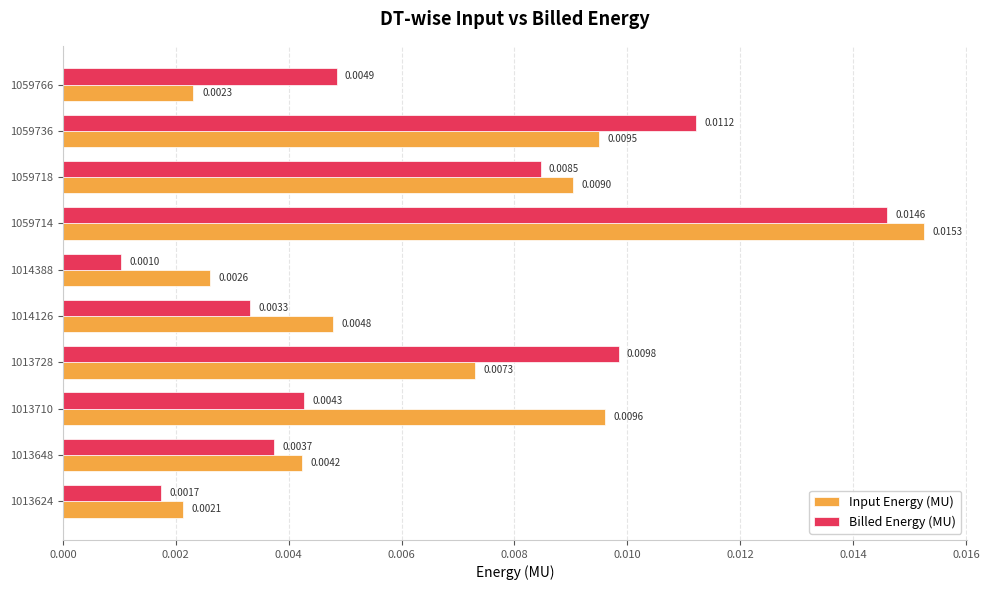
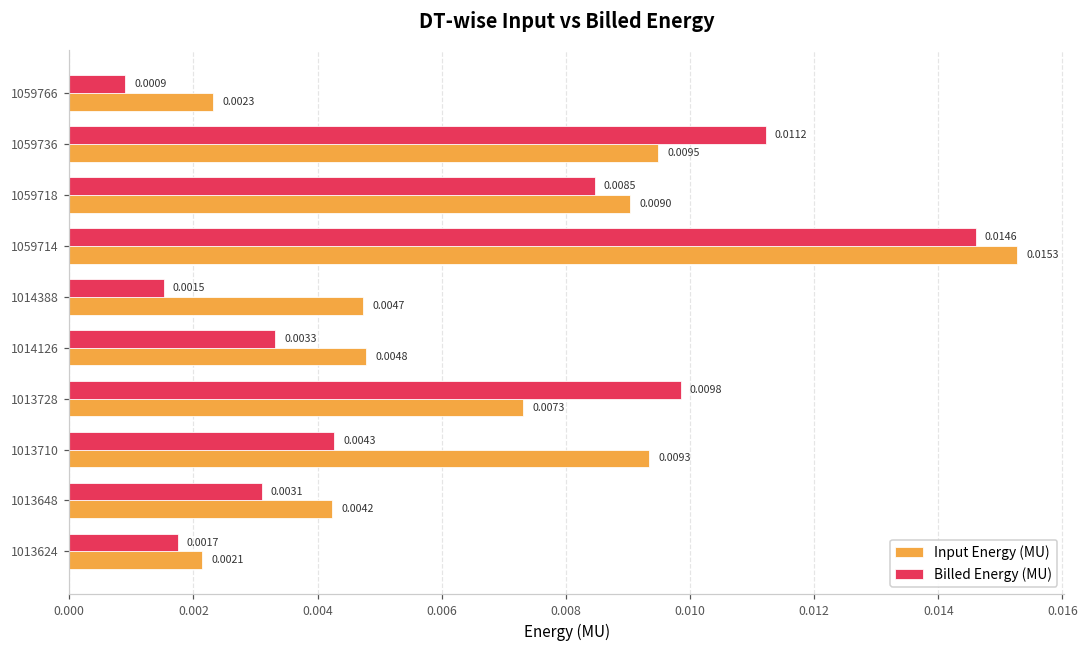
Billed Energy (MU), 1059766: 0.0049 -> 0.0009
Billed Energy (MU), 1014388: 0.0010 -> 0.0015
Input Energy (MU), 1014388: 0.0026 -> 0.0047
Input Energy (MU), 1013710: 0.0096 -> 0.0093
Billed Energy (MU), 1013648: 0.0037 -> 0.0031
